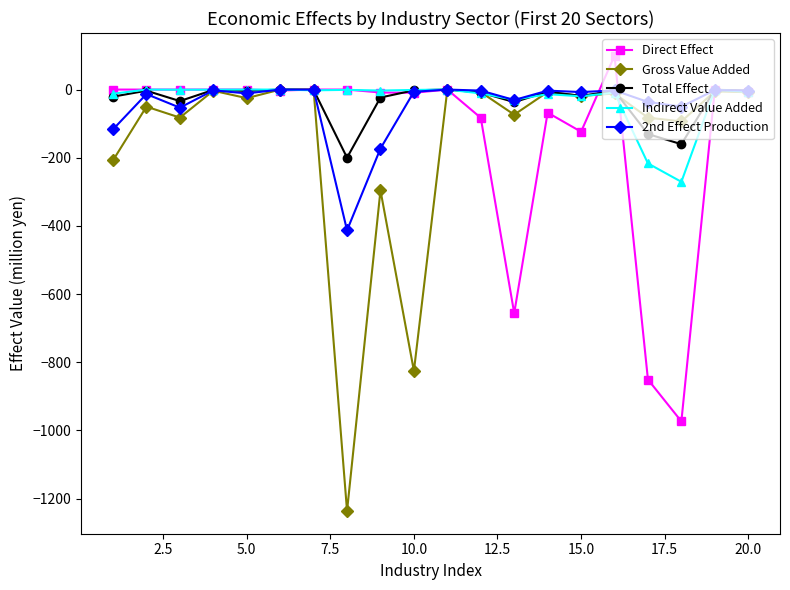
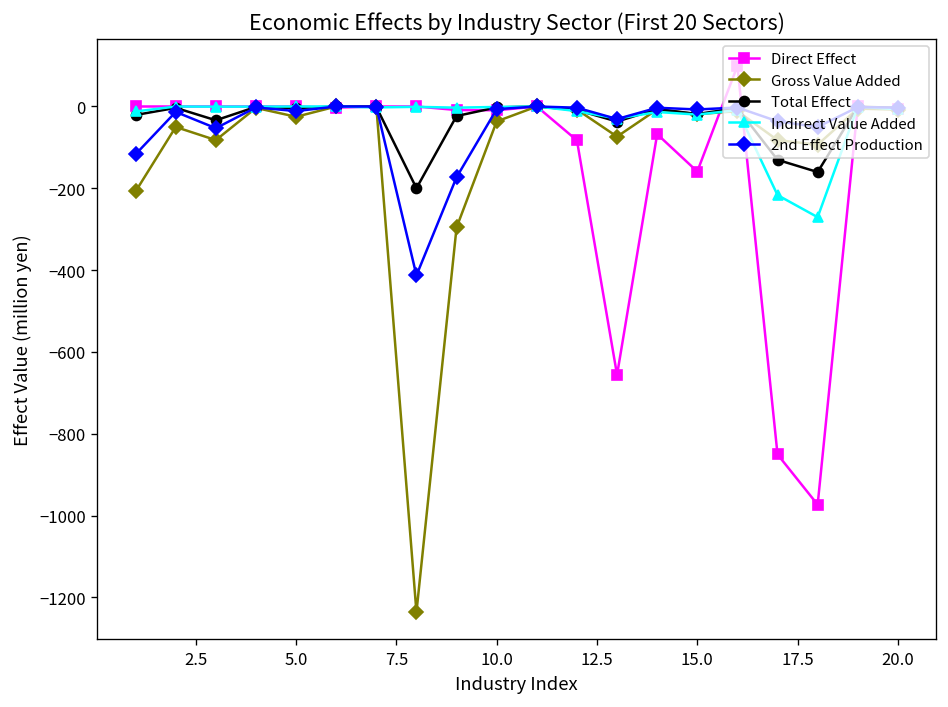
Gross Value Added, 10.0: -830 -> -40
Direct Effect, 15.0: -120 -> -160
